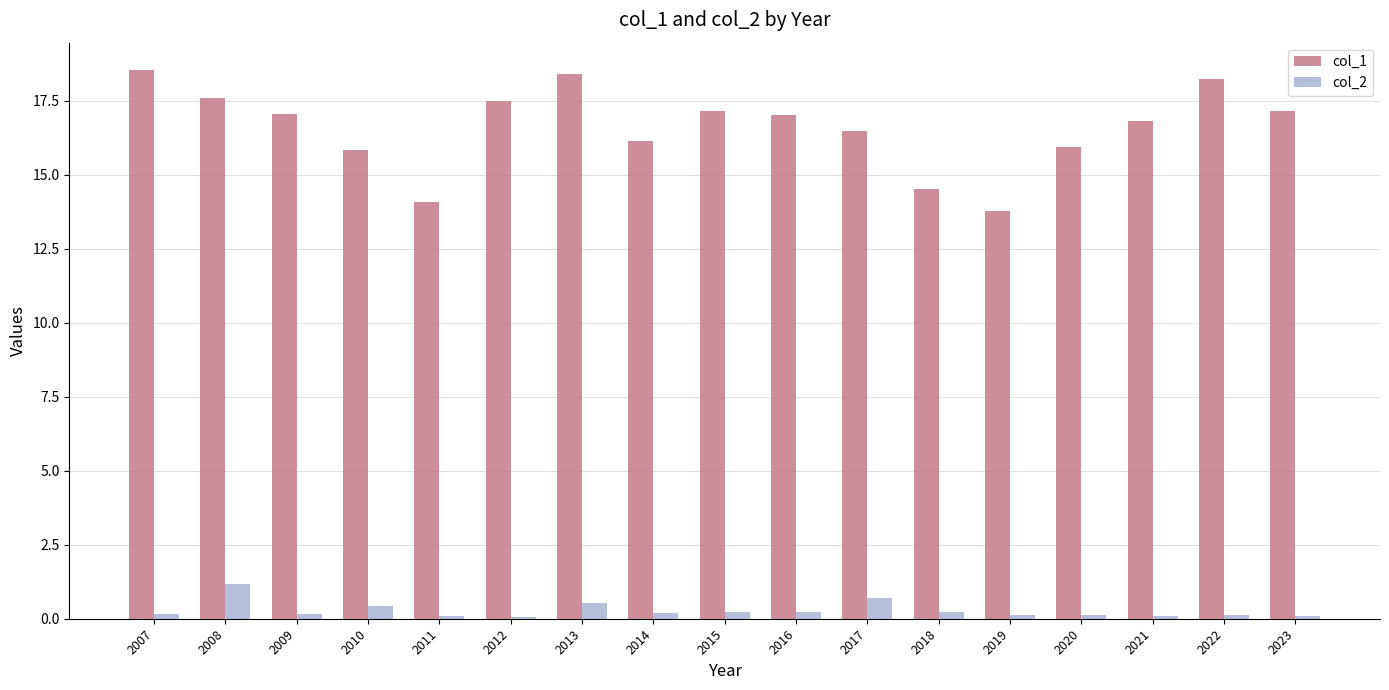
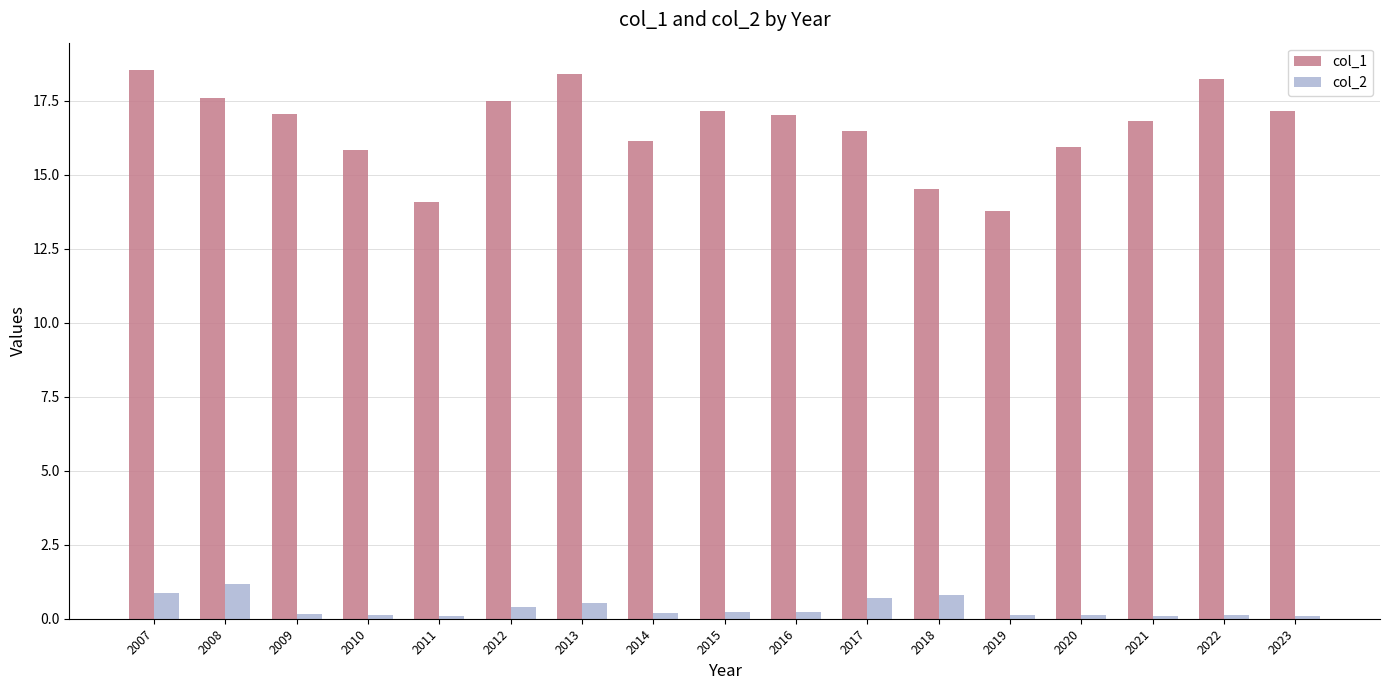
col_2, 2007: 0.1 -> 0.9
col_2, 2010: 0.4 -> 0.1
col_2, 2012: 0.1 -> 0.4
col_2, 2018: 0.2 -> 0.8
